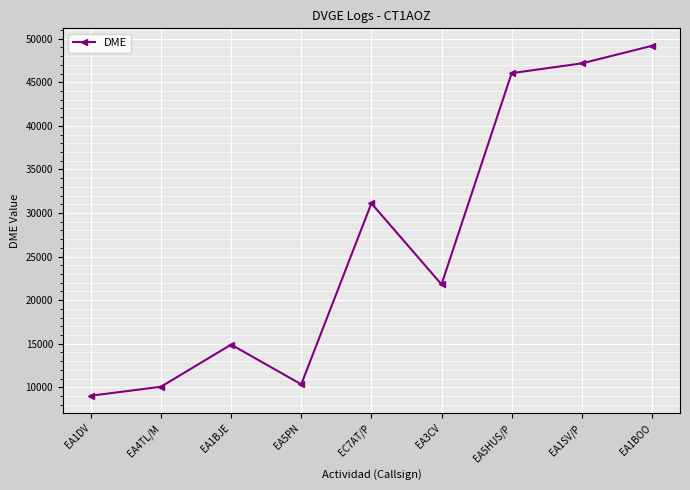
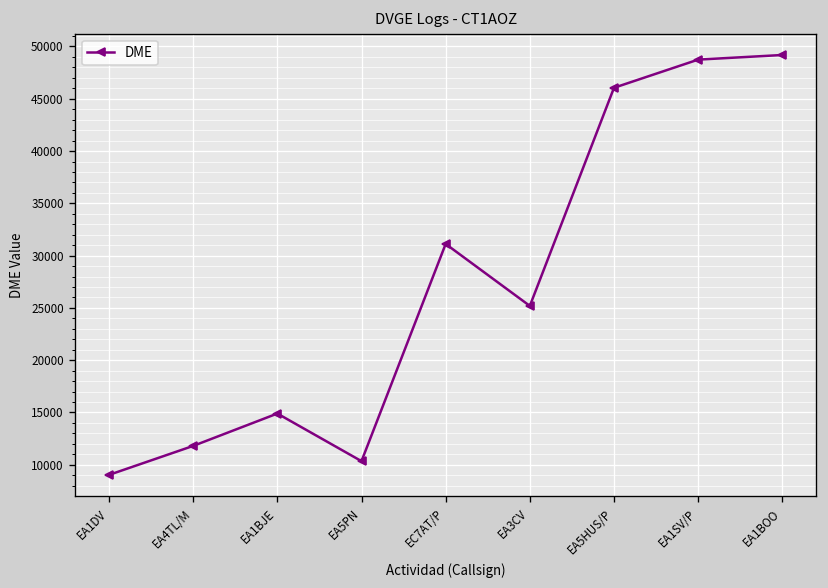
EA4TL/M: 10000 -> 12000
EA3CV: 22000 -> 25000
EA1SV/P: 47000 -> 49000
